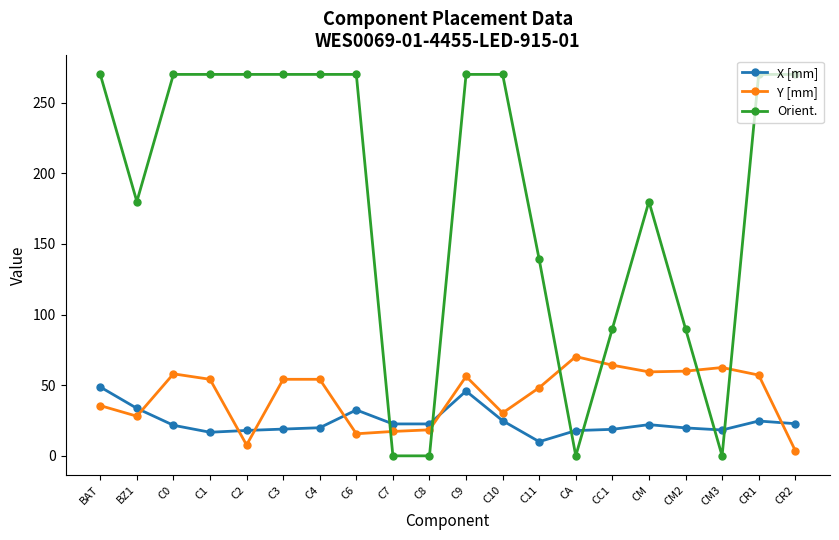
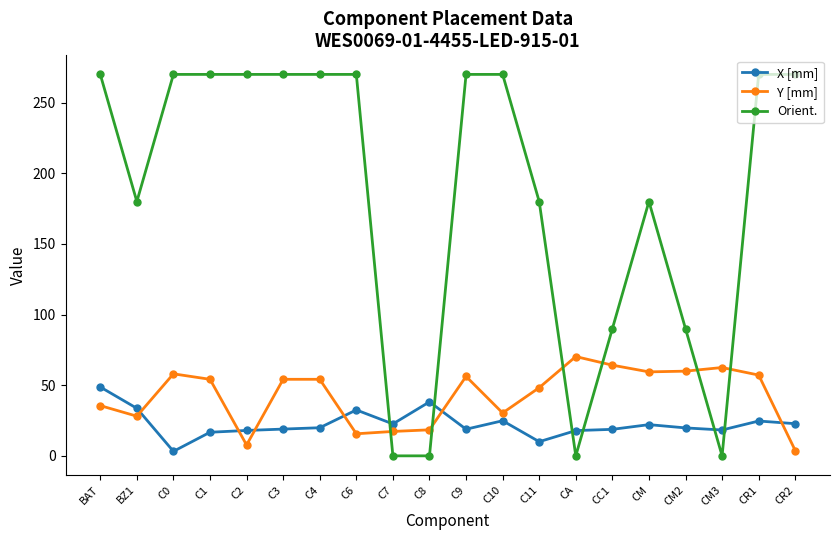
X [mm], C0: 22 -> 3
X [mm], C8: 23 -> 38
X [mm], C9: 46 -> 19
Orient., C11: 139 -> 180
